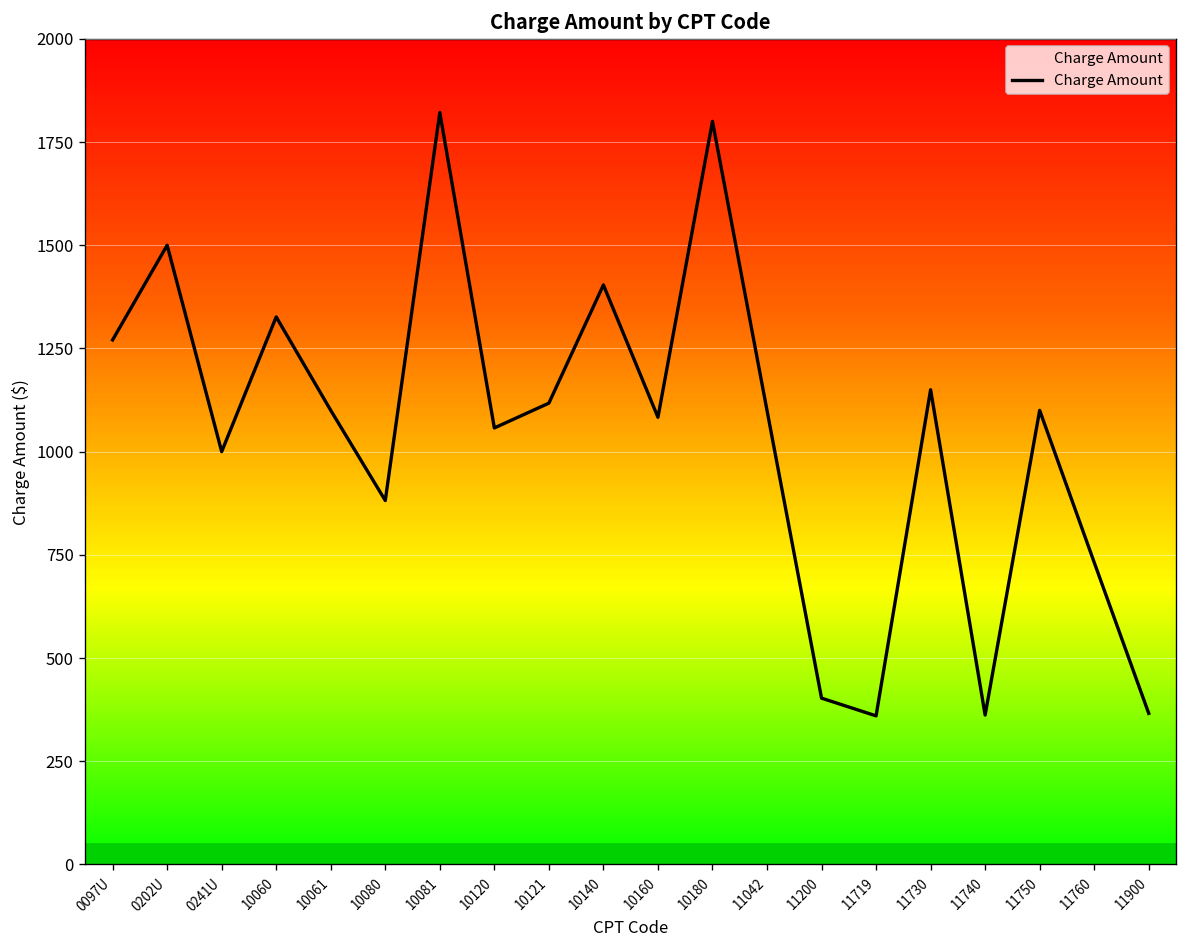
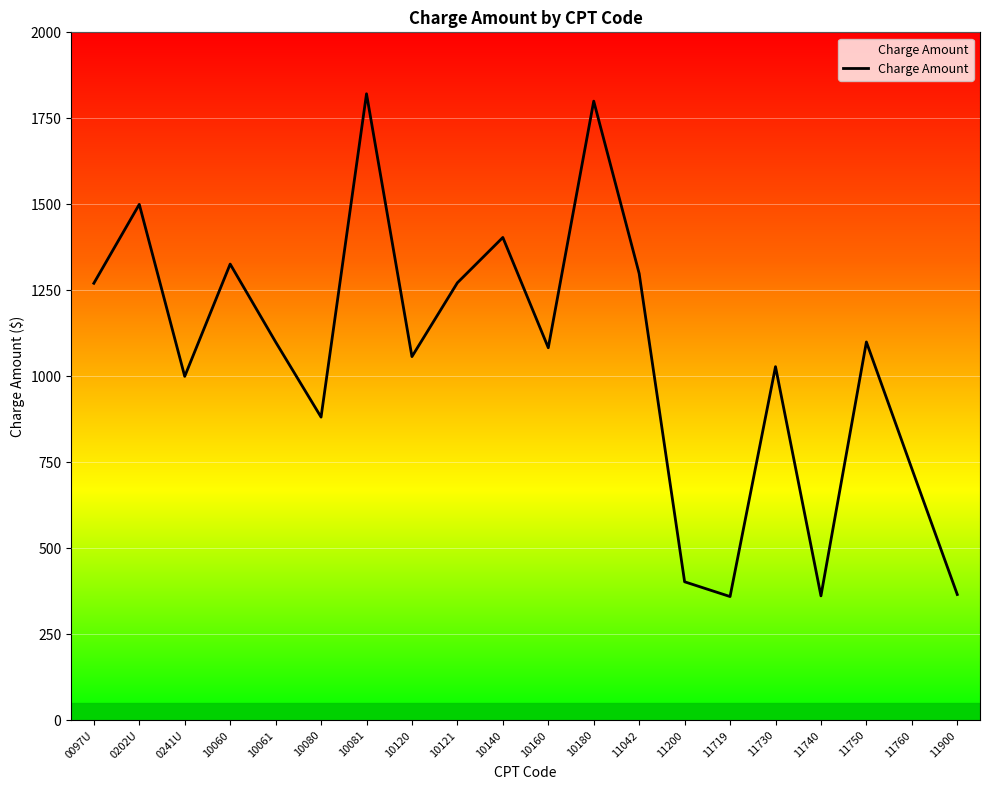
10121: 1120 -> 1270
11042: 1100 -> 1300
11730: 1150 -> 1030
